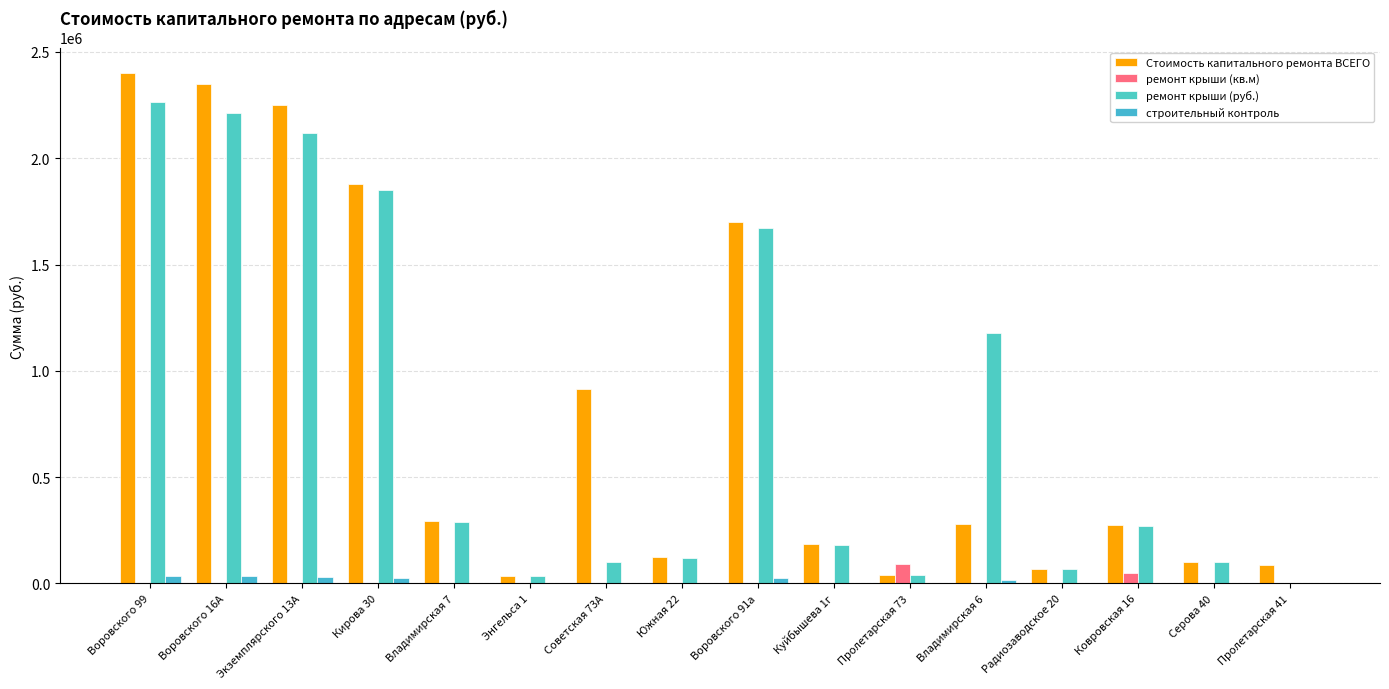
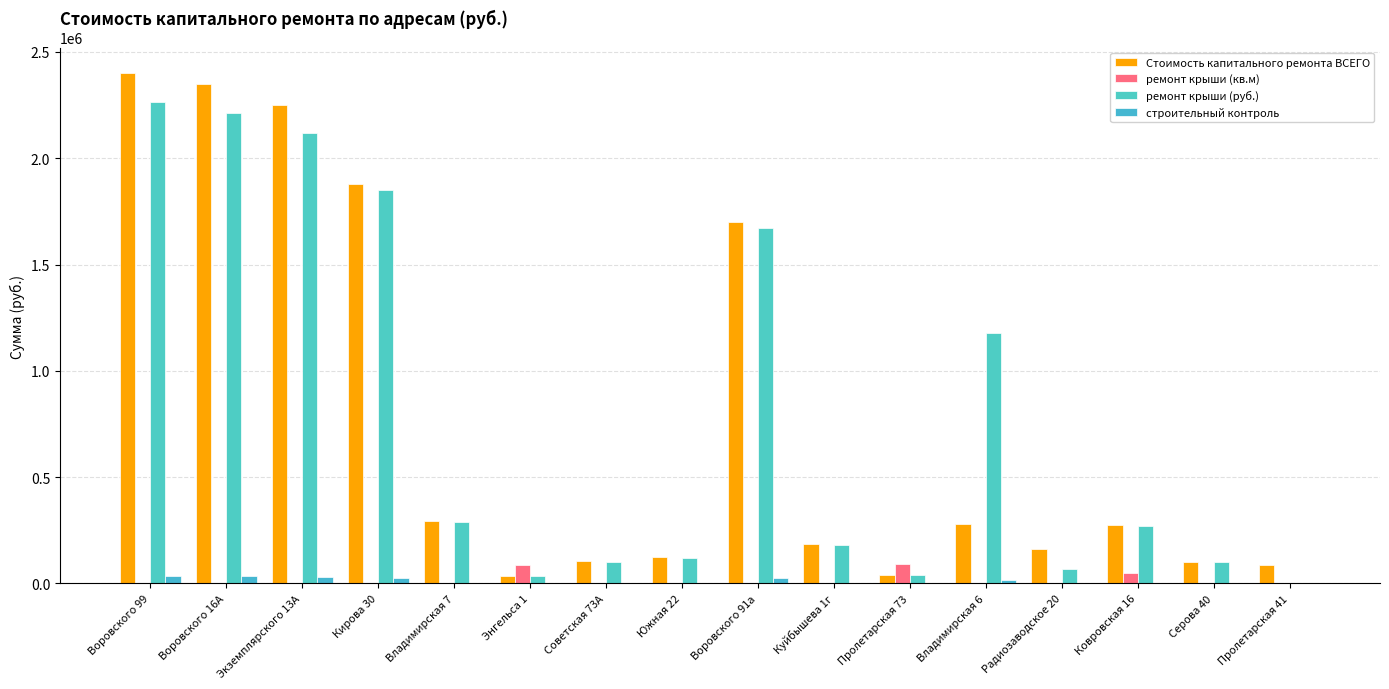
ремонт крыши (кв.м), Энгельса 1: 0 -> 90000
Стоимость капитального ремонта ВСЕГО, Советская 73А: 910000 -> 100000
Стоимость капитального ремонта ВСЕГО, Радиозаводское 20: 70000 -> 160000
